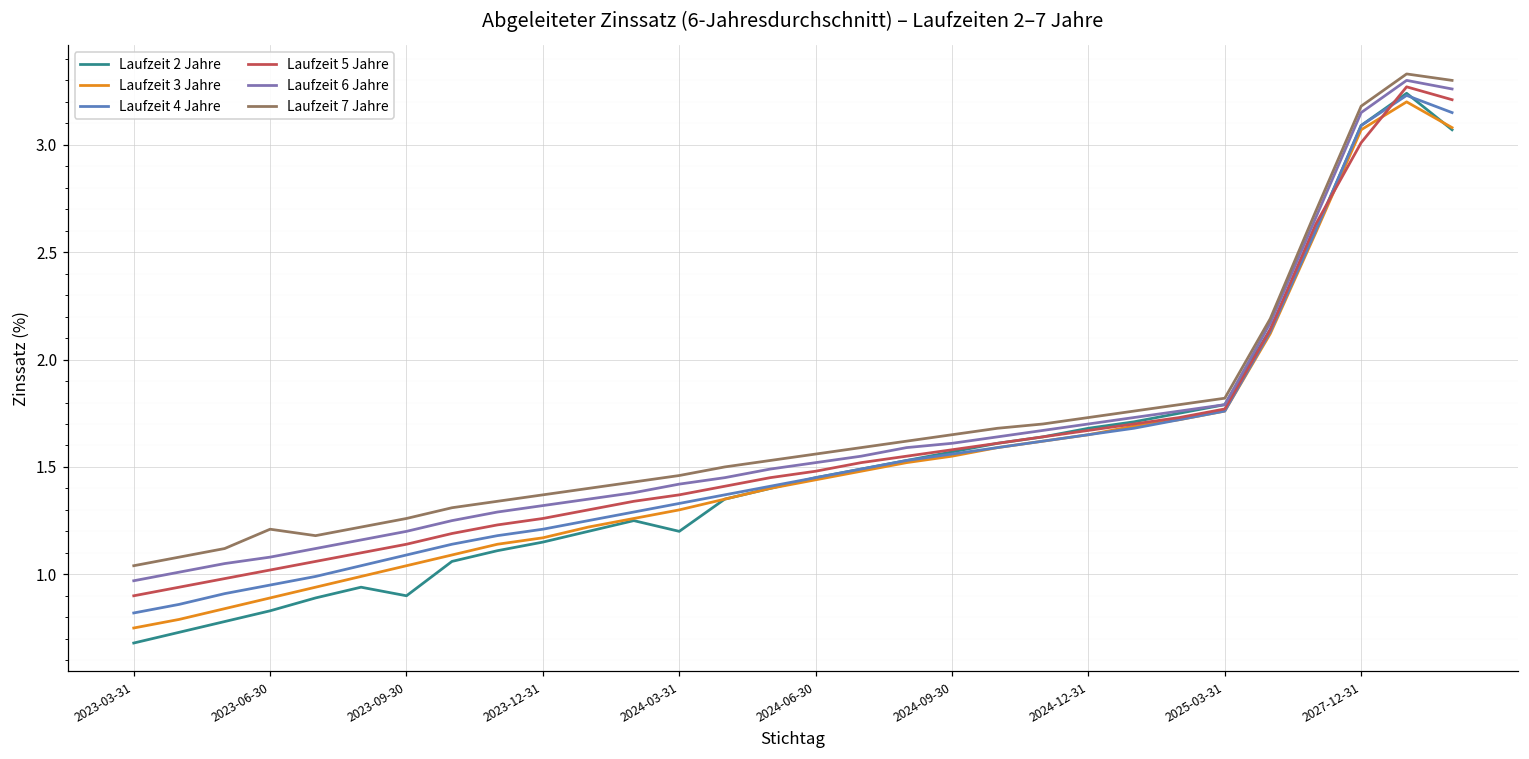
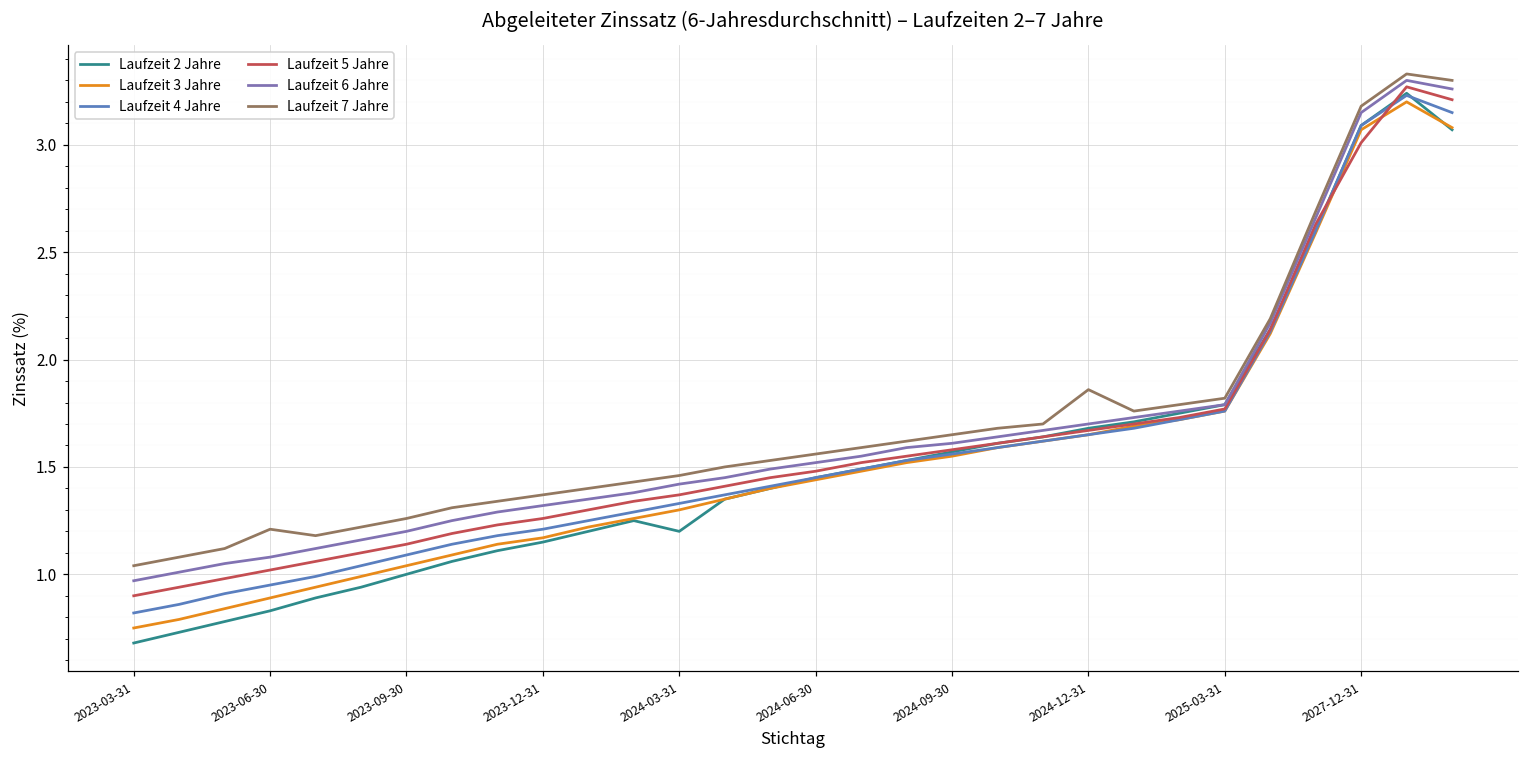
Laufzeit 2 Jahre, 2023-09-30: 0.9 -> 1.0
Laufzeit 7 Jahre, 2024-12-31: 1.73 -> 1.86
